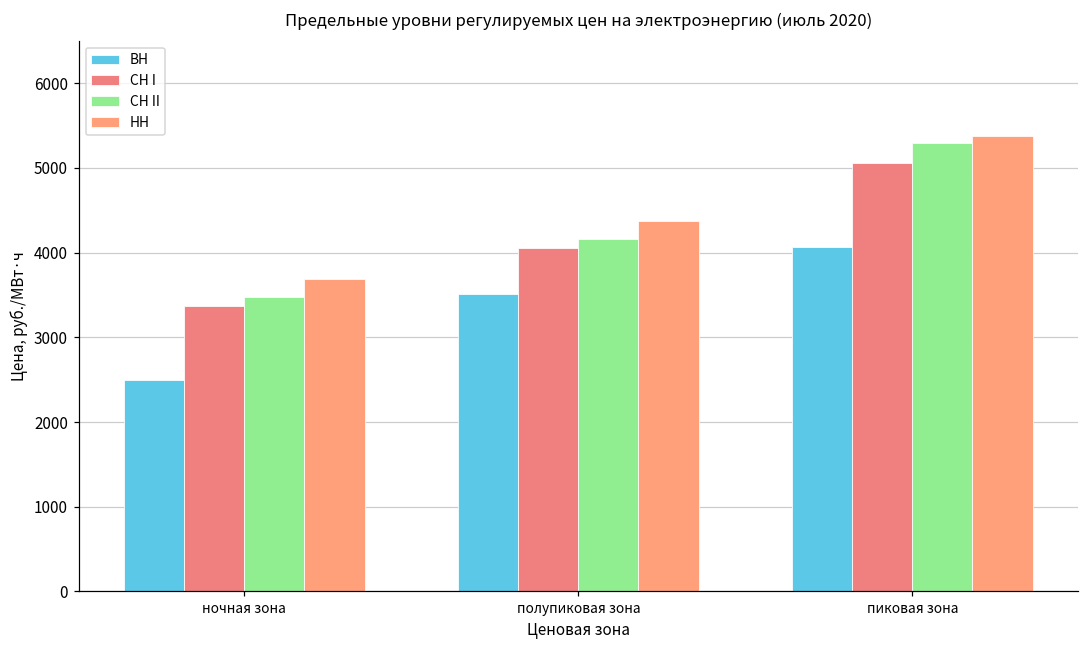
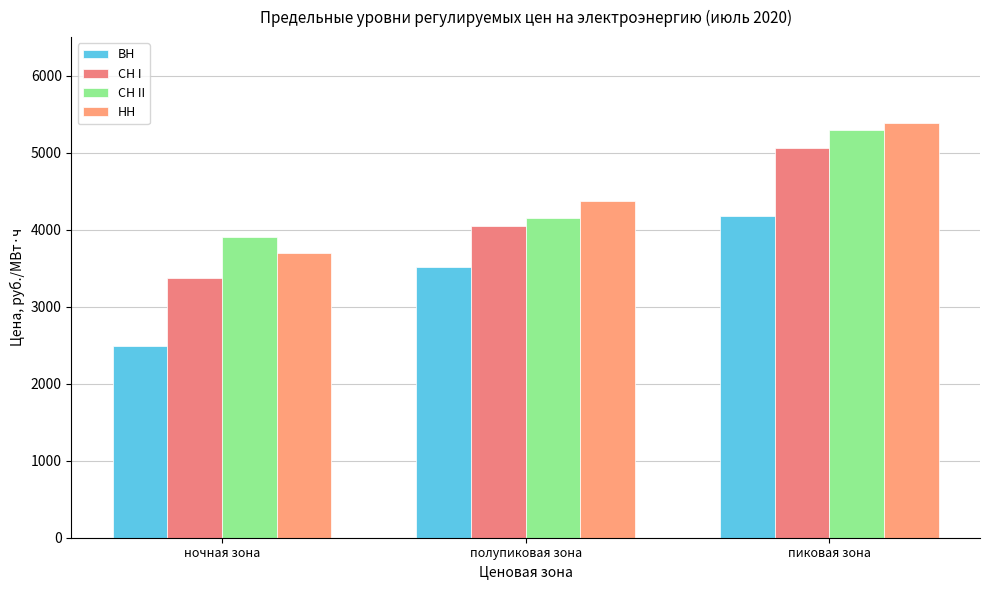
СН II, ночная зона: 3500 -> 3900
ВН, пиковая зона: 4100 -> 4200
